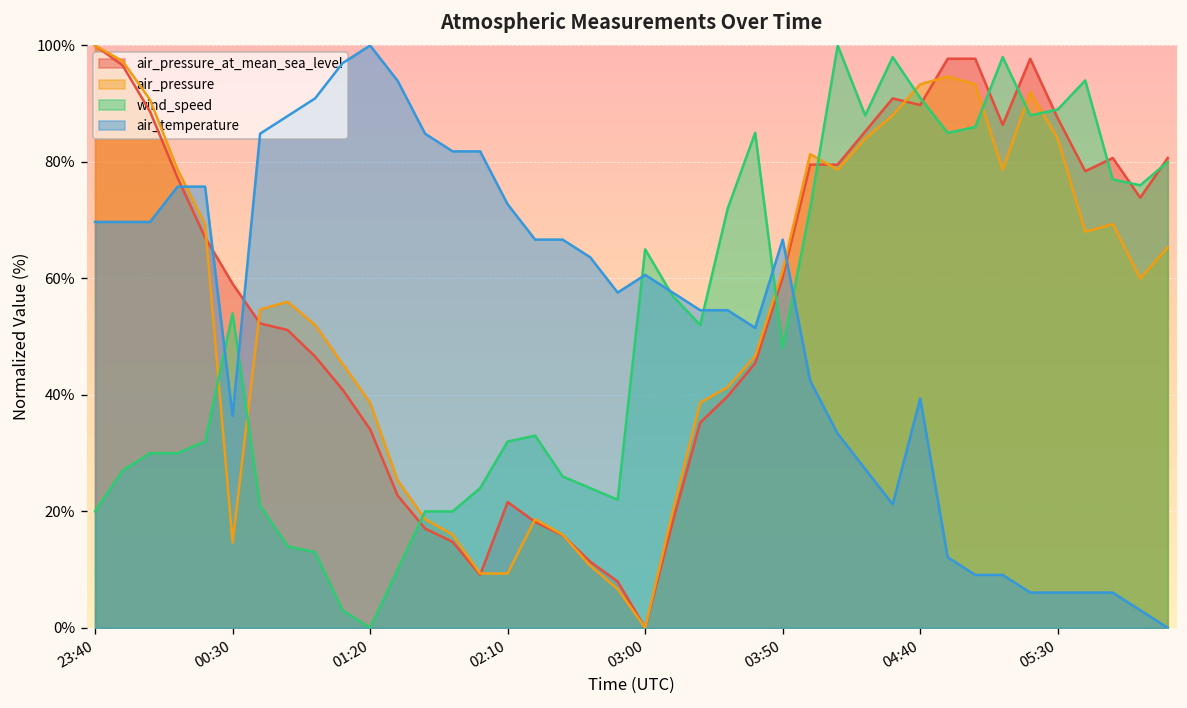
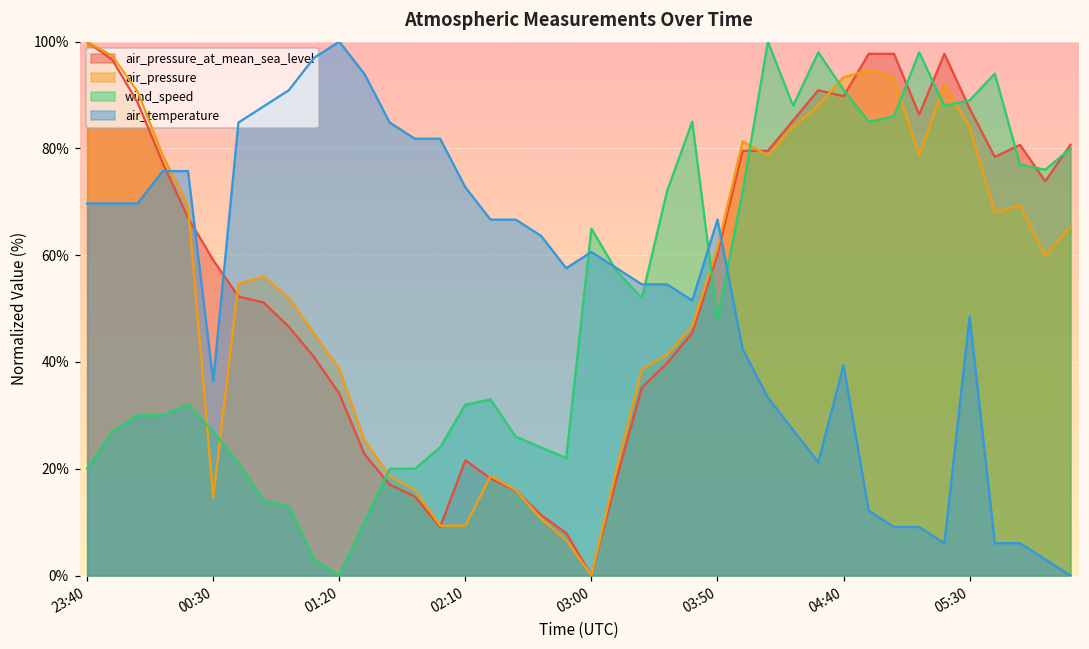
wind_speed, 00:30: 54% -> 27%
air_temperature, 05:30: 6% -> 48%
